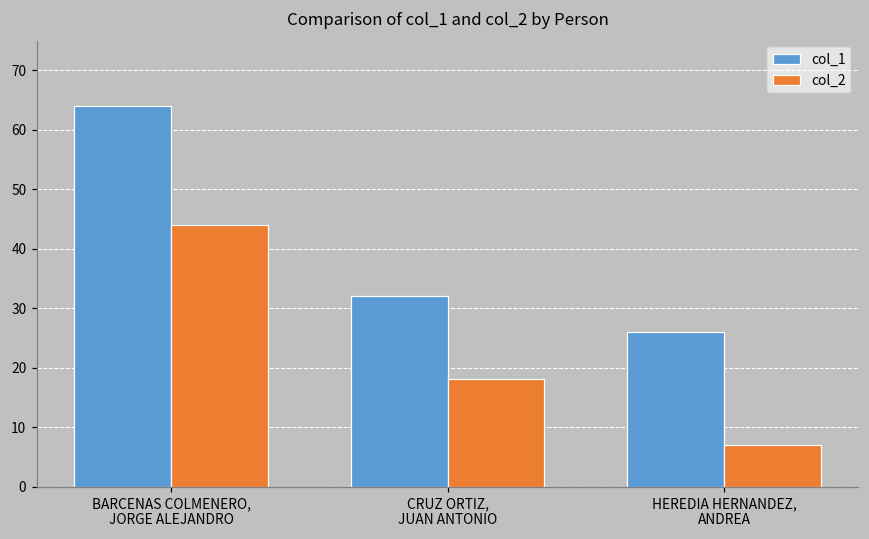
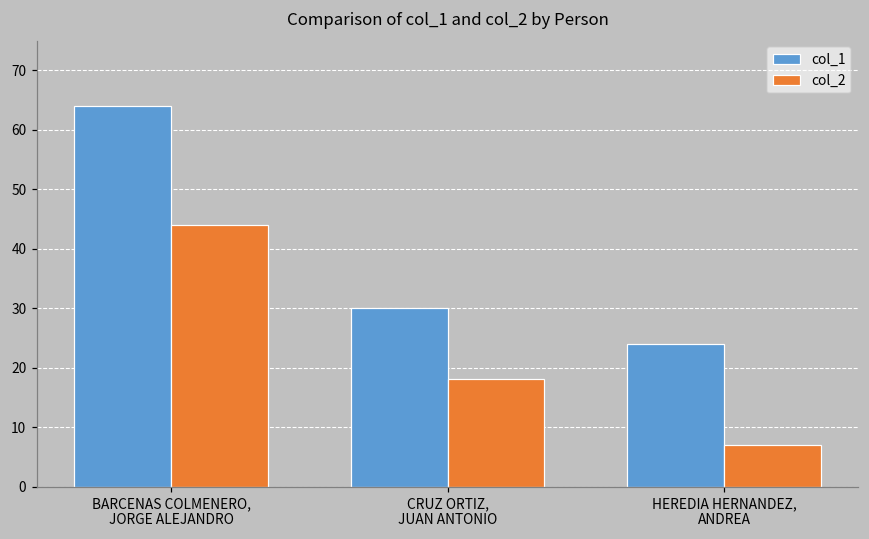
col_1, CRUZ ORTIZ, JUAN ANTONIO: 32 -> 30
col_1, HEREDIA HERNANDEZ, ANDREA: 26 -> 24
